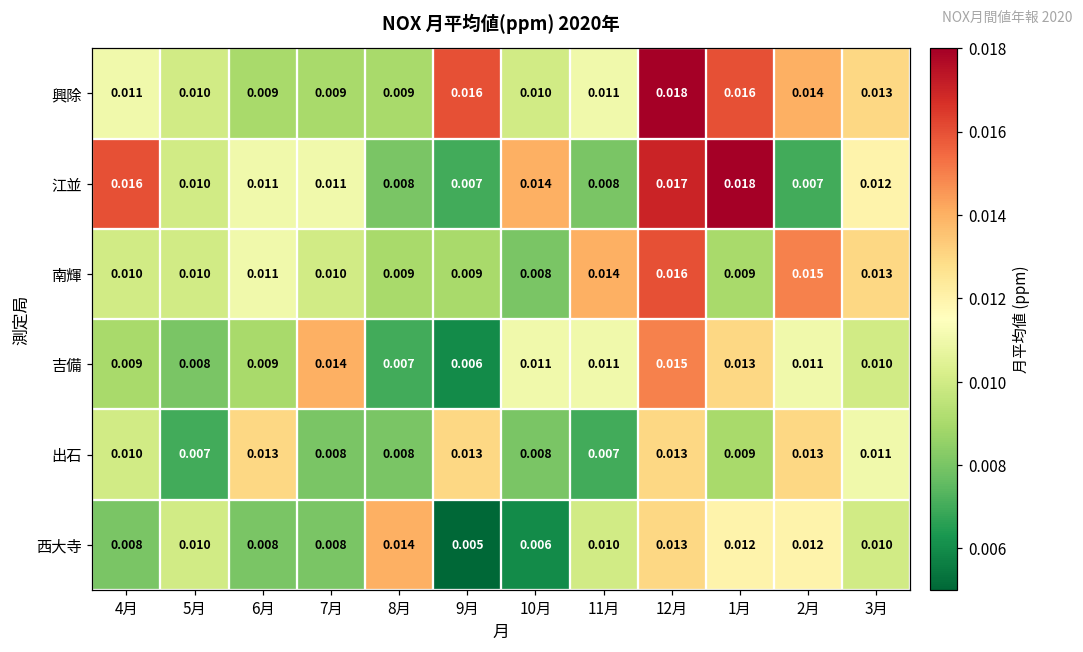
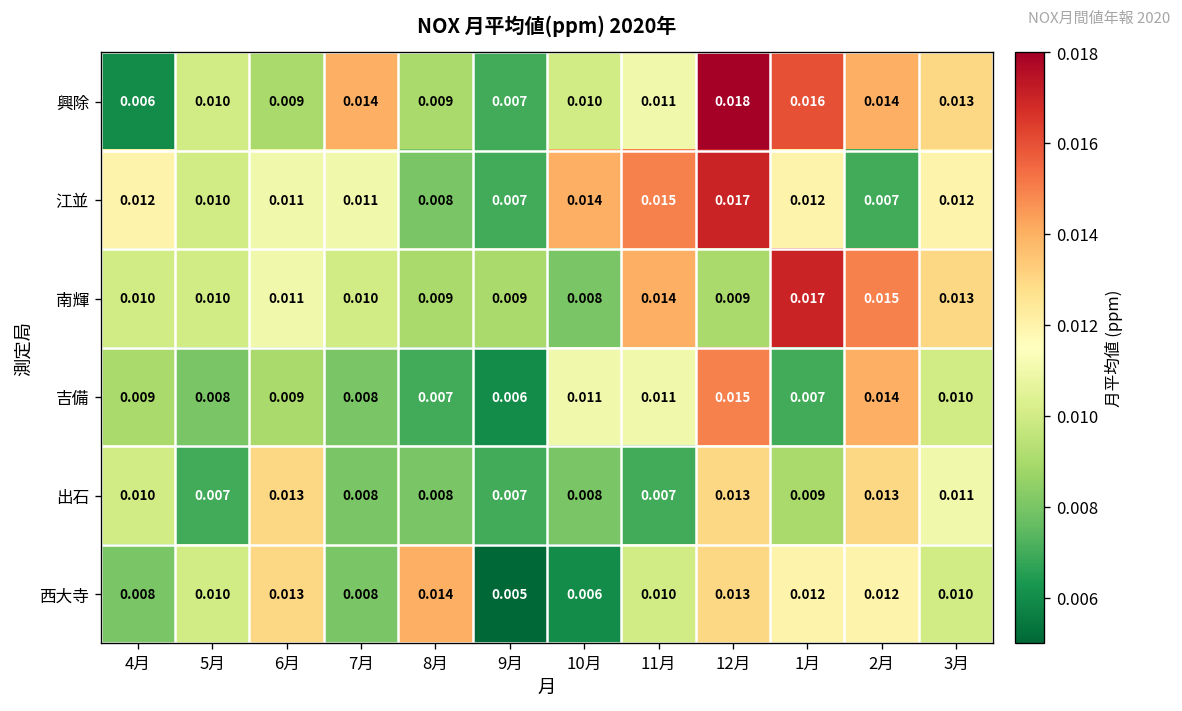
興除, 4月: 0.011 -> 0.006
興除, 7月: 0.009 -> 0.014
興除, 9月: 0.016 -> 0.007
江並, 4月: 0.016 -> 0.012
江並, 11月: 0.008 -> 0.015
江並, 1月: 0.018 -> 0.012
南輝, 12月: 0.016 -> 0.009
南輝, 1月: 0.009 -> 0.017
吉備, 7月: 0.014 -> 0.008
吉備, 1月: 0.013 -> 0.007
吉備, 2月: 0.011 -> 0.014
出石, 9月: 0.013 -> 0.007
西大寺, 6月: 0.008 -> 0.013
